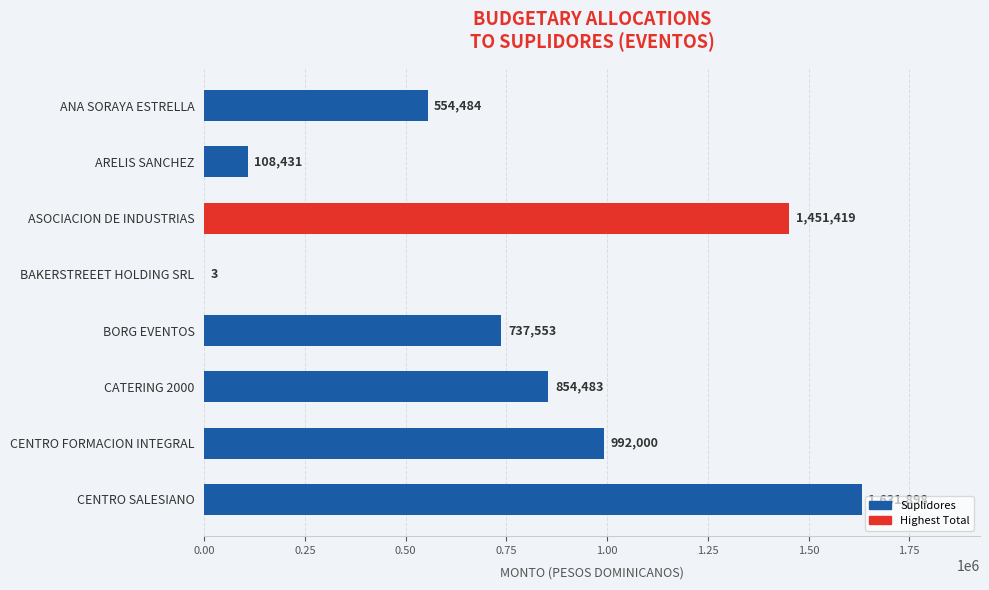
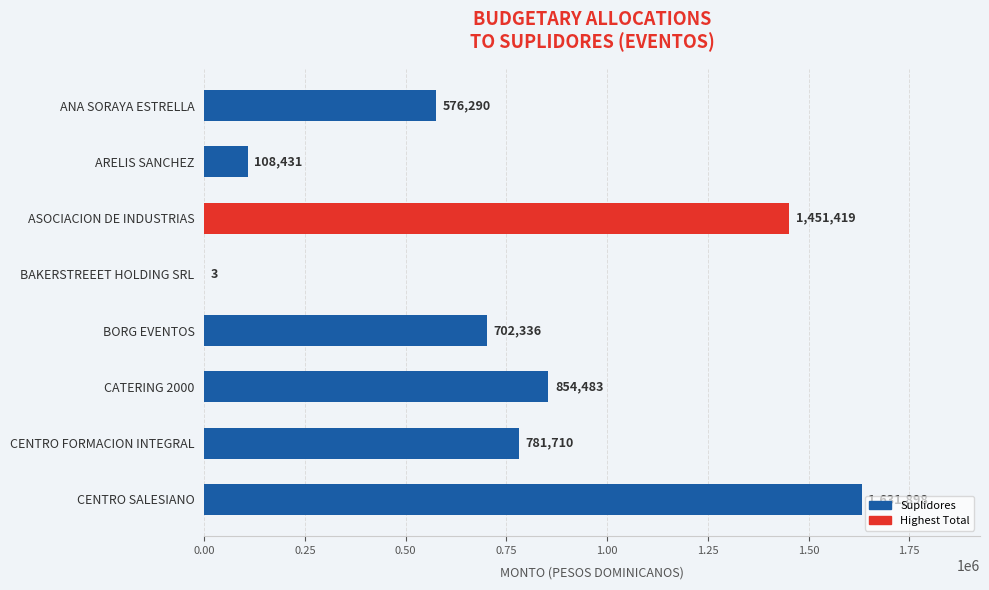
ANA SORAYA ESTRELLA: 554,484 -> 576,290
BORG EVENTOS: 737,553 -> 702,336
CENTRO FORMACION INTEGRAL: 992,000 -> 781,710
